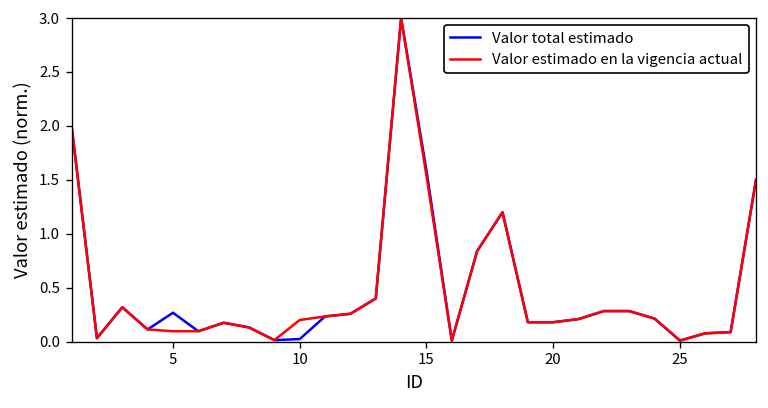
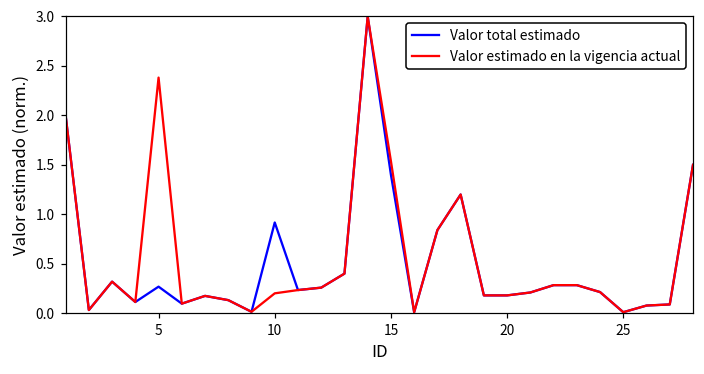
Valor estimado en la vigencia actual, 5: 0.1 -> 2.4
Valor total estimado, 10: 0.0 -> 0.9
Valor total estimado, 15: 1.6 -> 1.4
